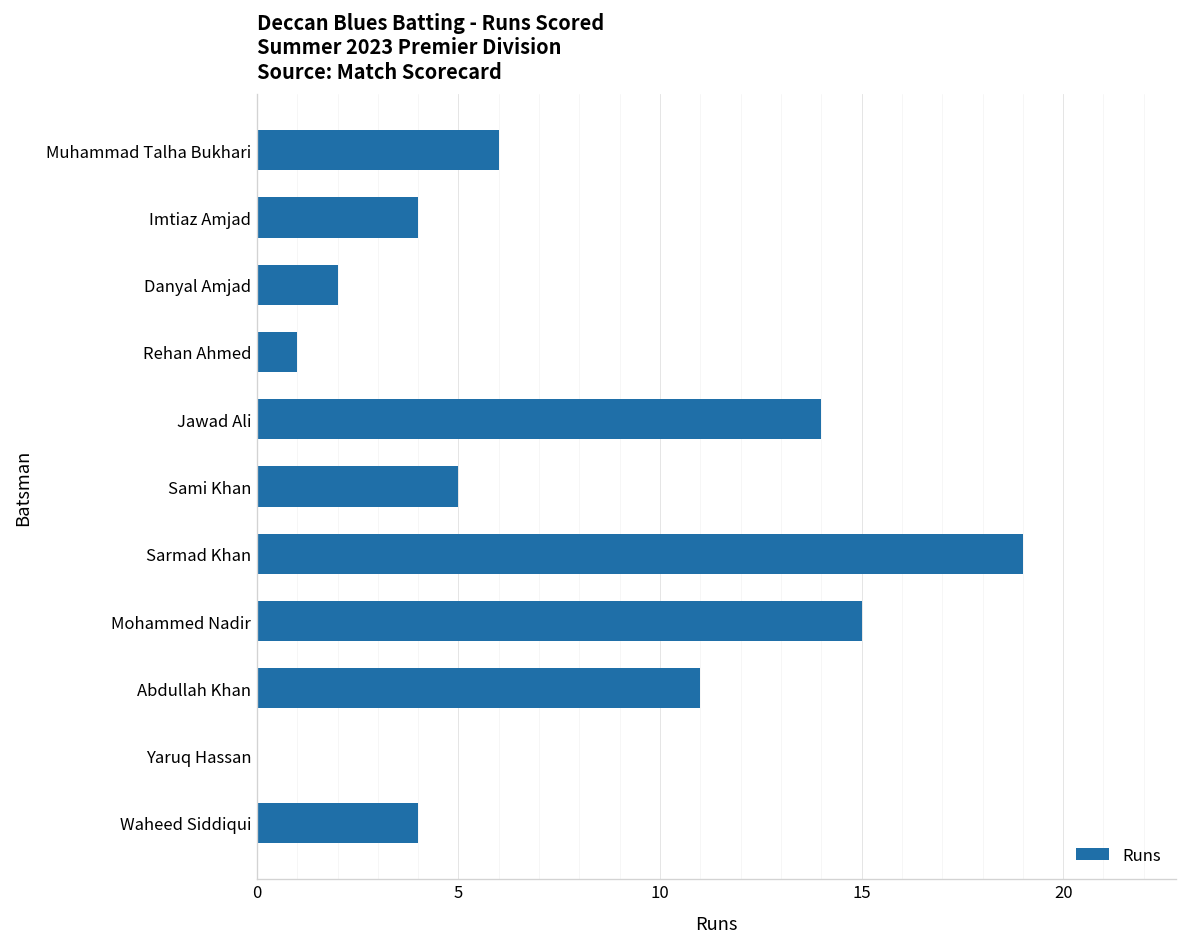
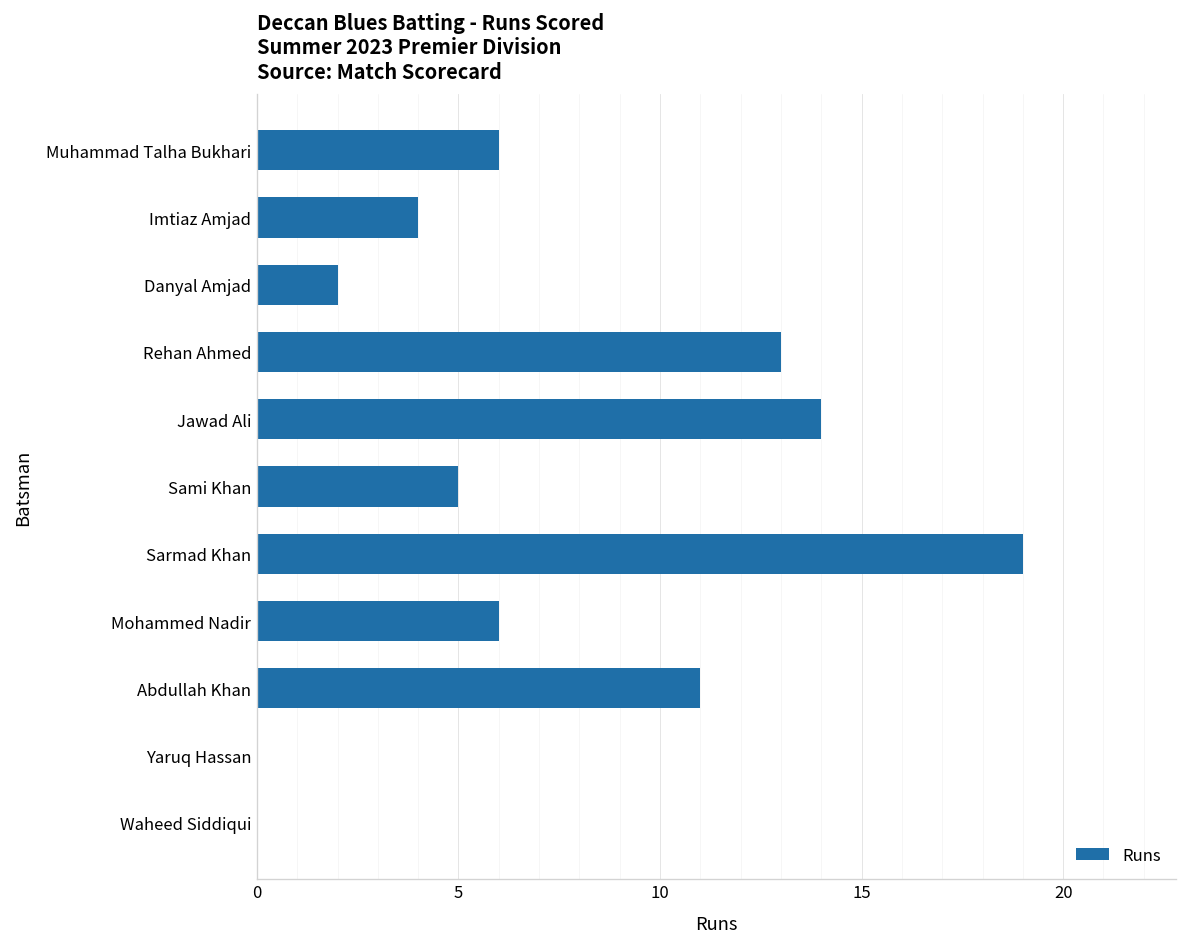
Rehan Ahmed: 1 -> 13
Mohammed Nadir: 15 -> 6
Waheed Siddiqui: 4 -> 0
